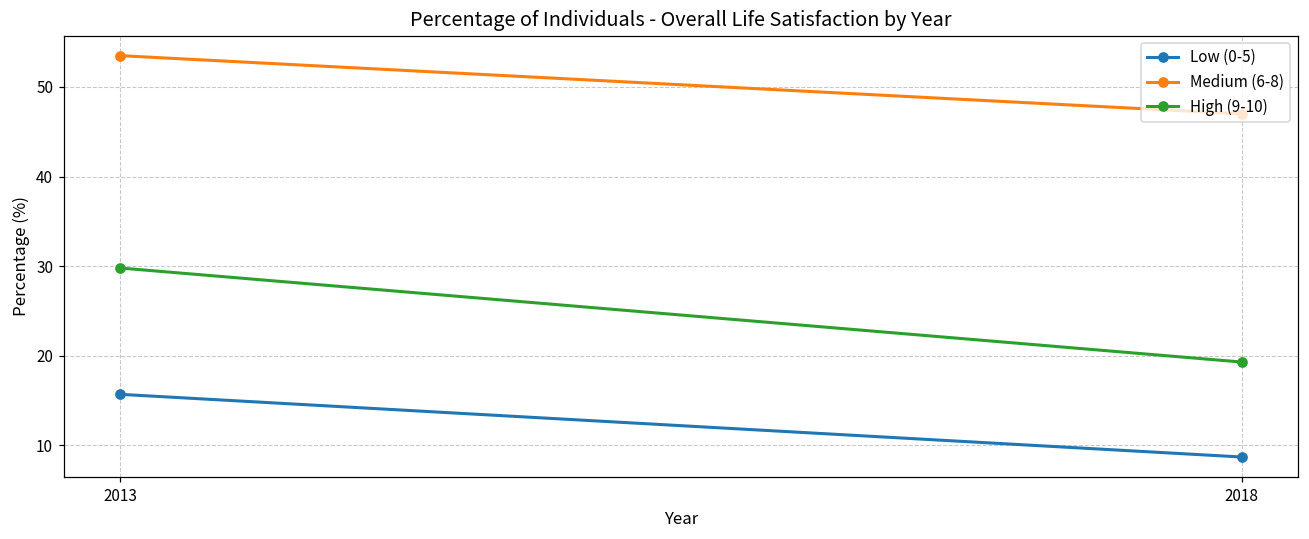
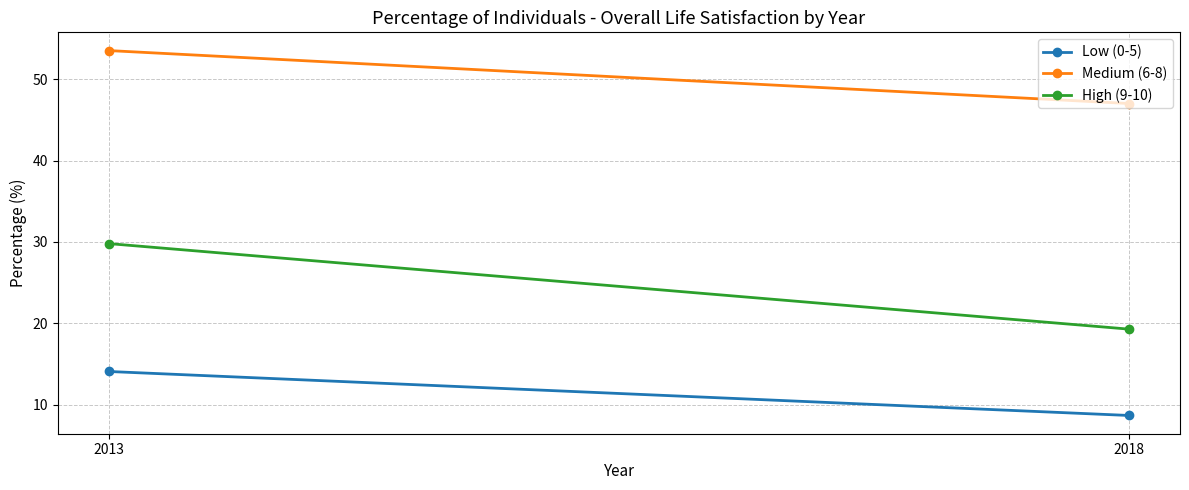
Low (0-5), 2013: 16 -> 14
